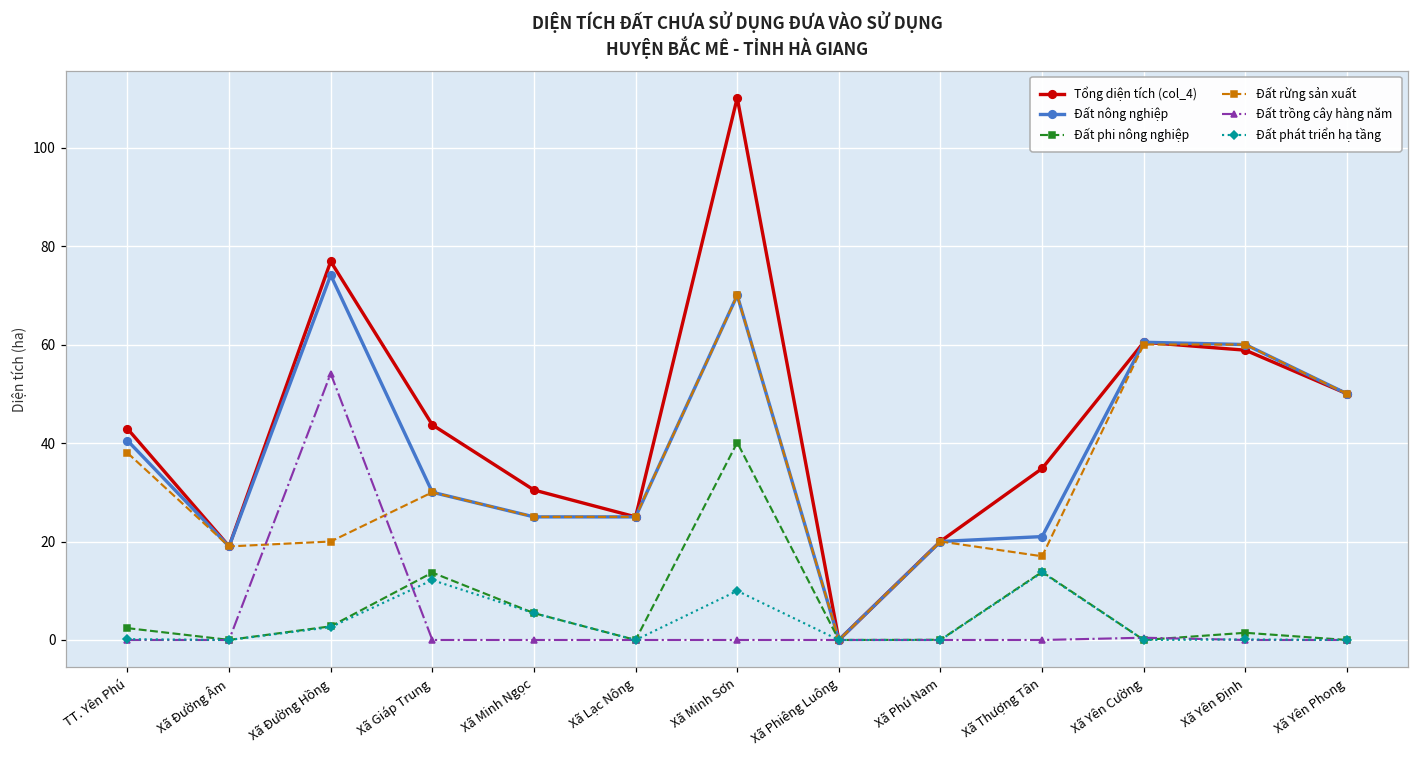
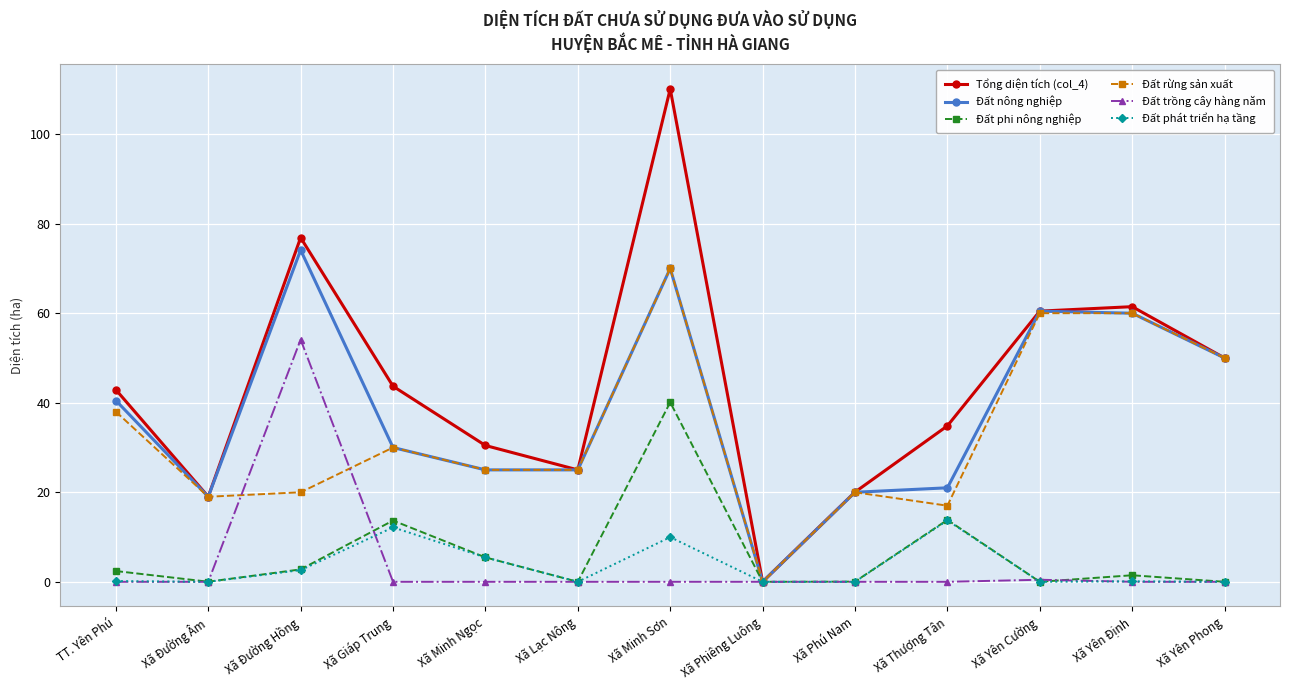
Tổng diện tích (col_4), Xã Yên Định: 59 -> 61
